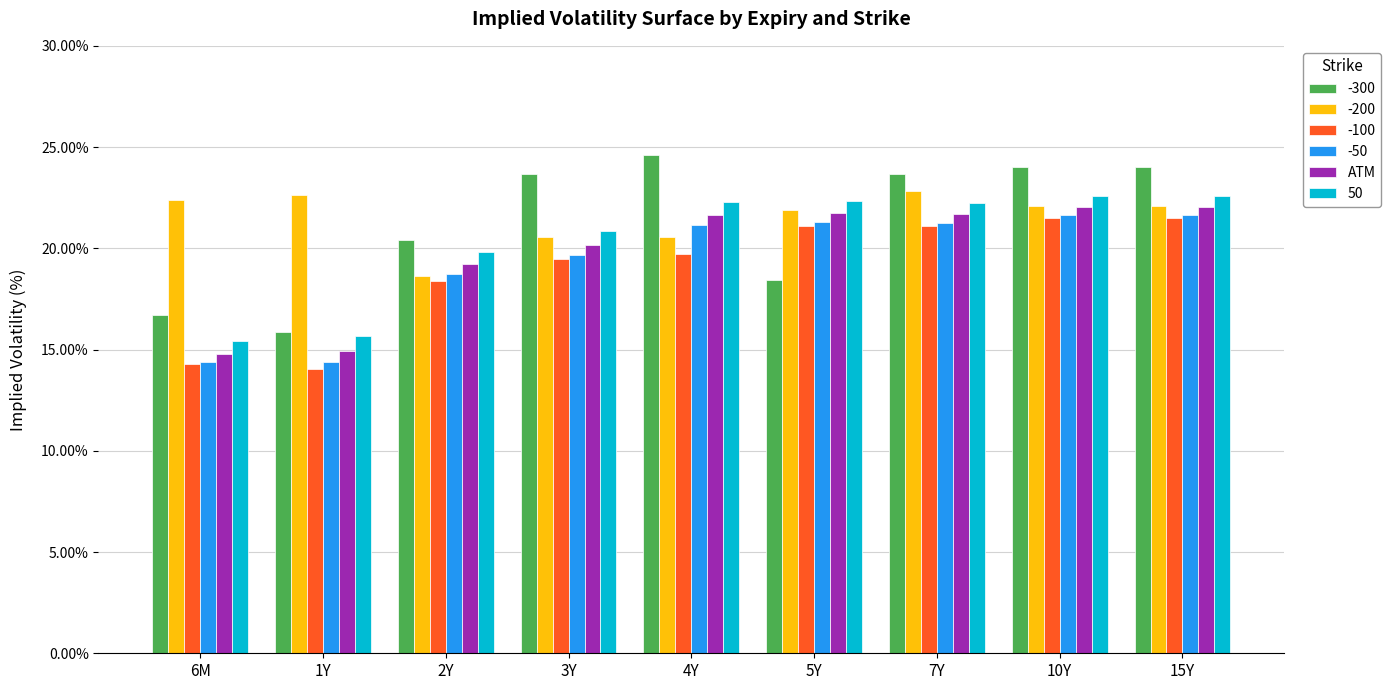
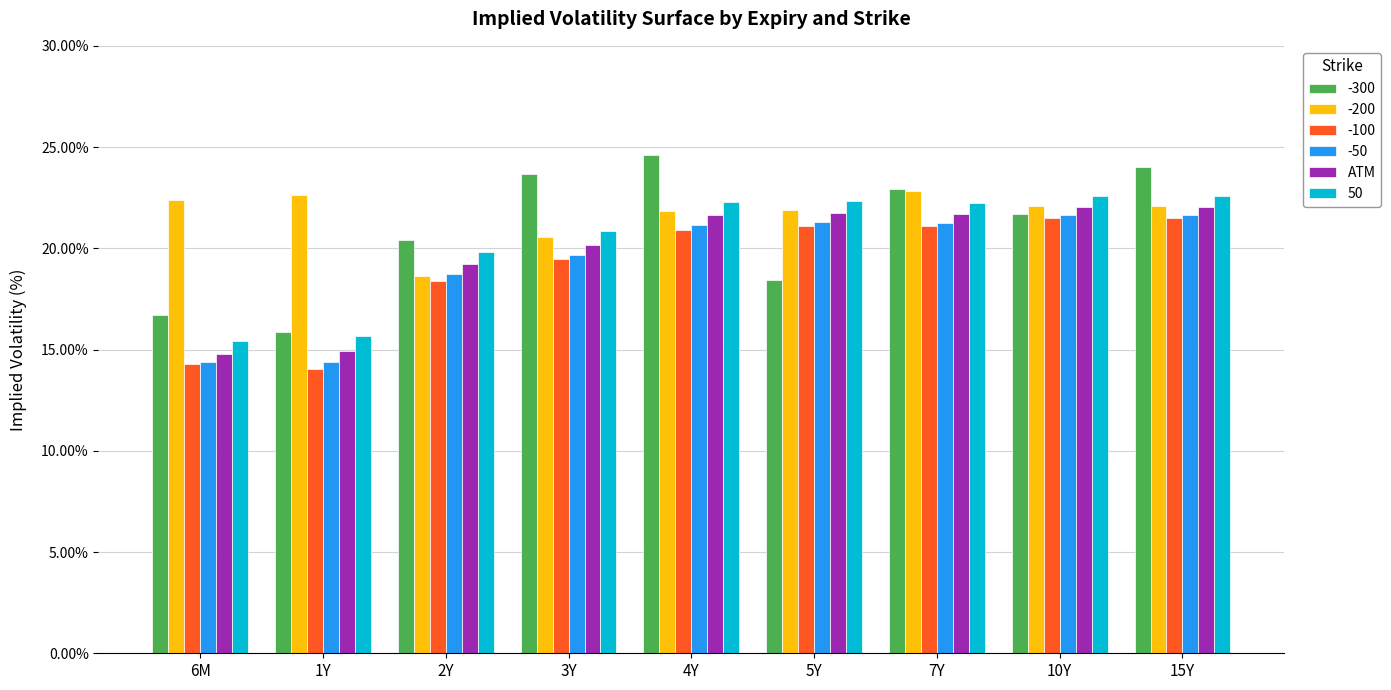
-200, 4Y: 20.6% -> 21.8%
-100, 4Y: 19.7% -> 20.9%
-300, 7Y: 23.7% -> 22.9%
-300, 10Y: 24.0% -> 21.7%
